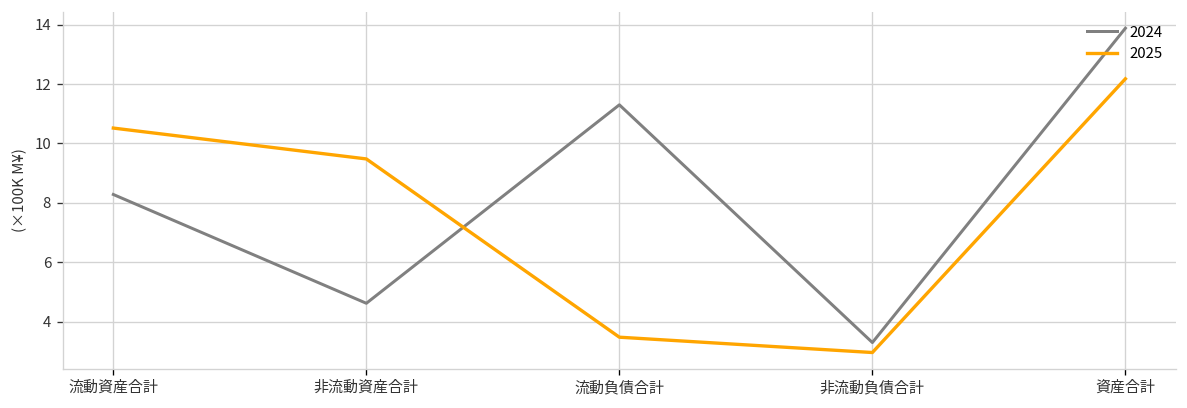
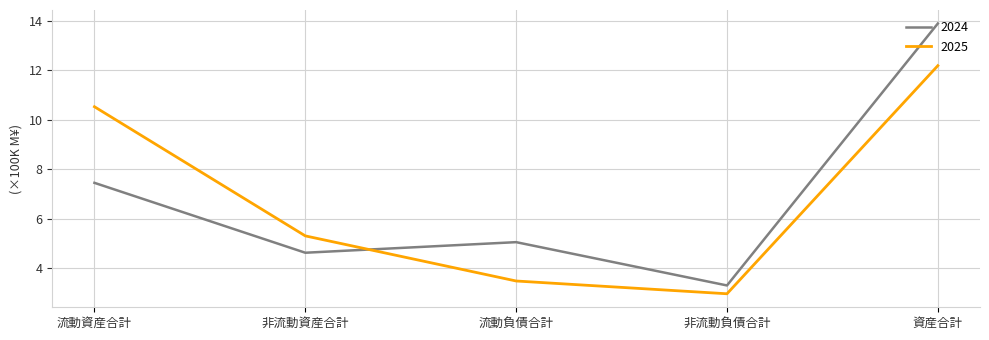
2024, 流動資産合計: 8.3 -> 7.4
2025, 非流動資産合計: 9.5 -> 5.3
2024, 流動負債合計: 11.3 -> 5.0
